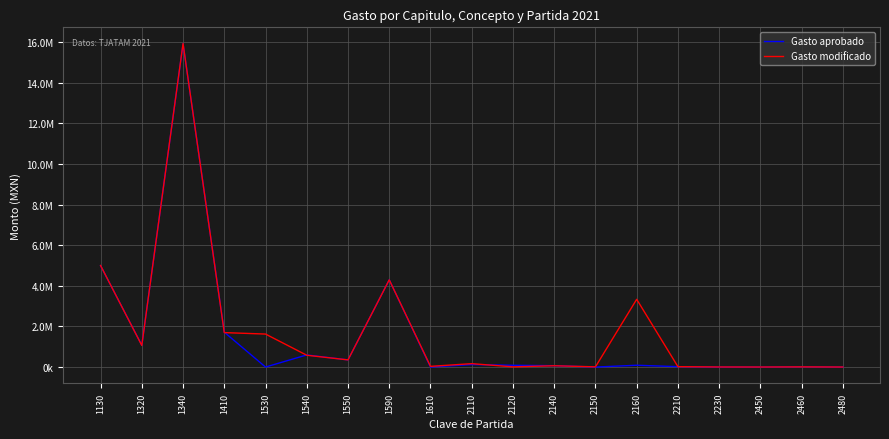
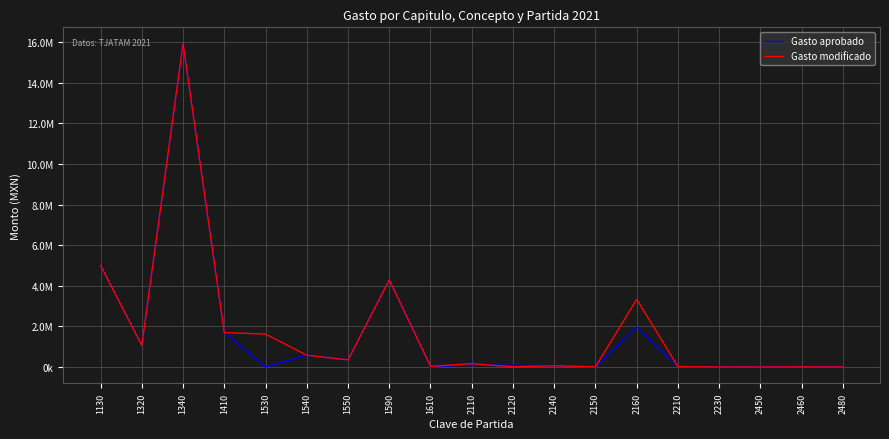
Gasto aprobado, 2160: 100000 -> 2000000
